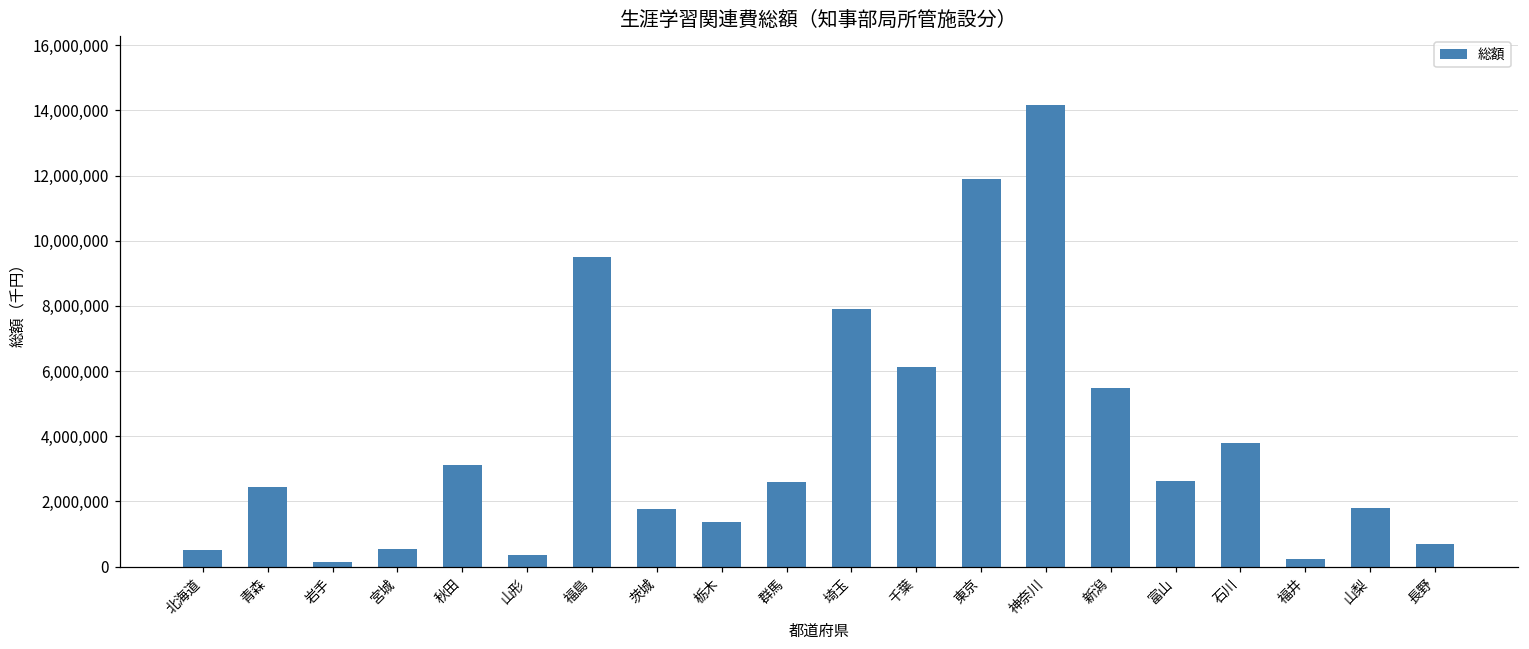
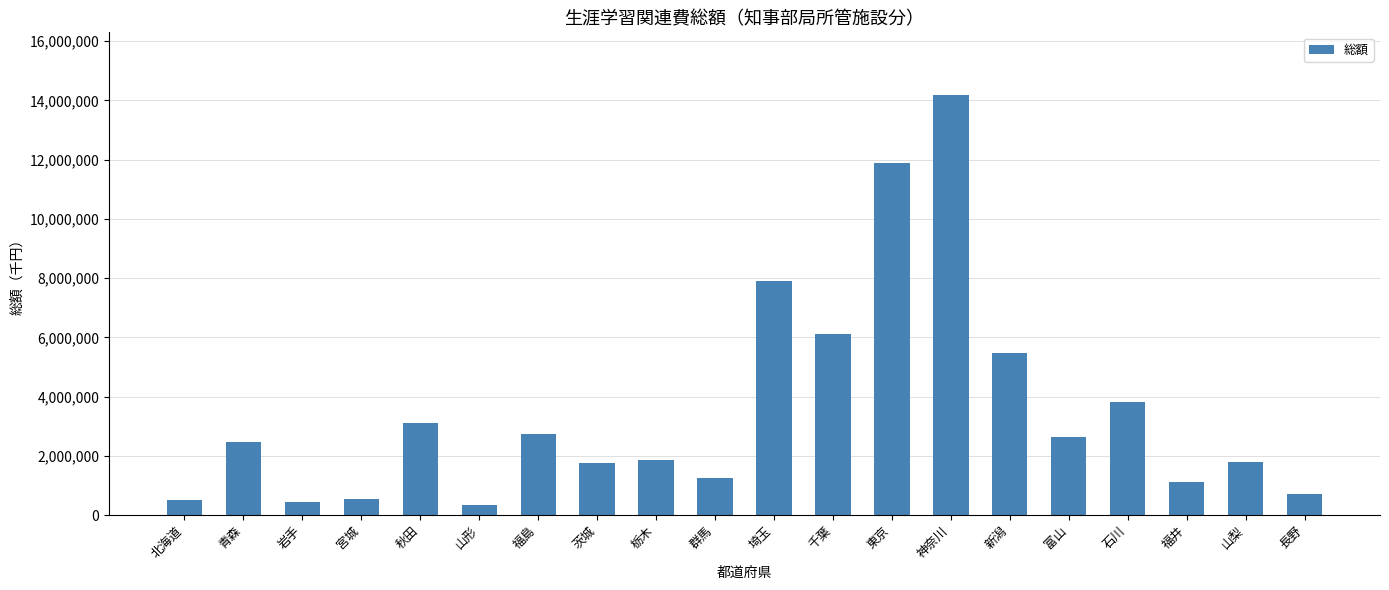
岩手: 100,000 -> 400,000
福島: 9,500,000 -> 2,700,000
栃木: 1,400,000 -> 1,900,000
群馬: 2,600,000 -> 1,200,000
福井: 200,000 -> 1,100,000
